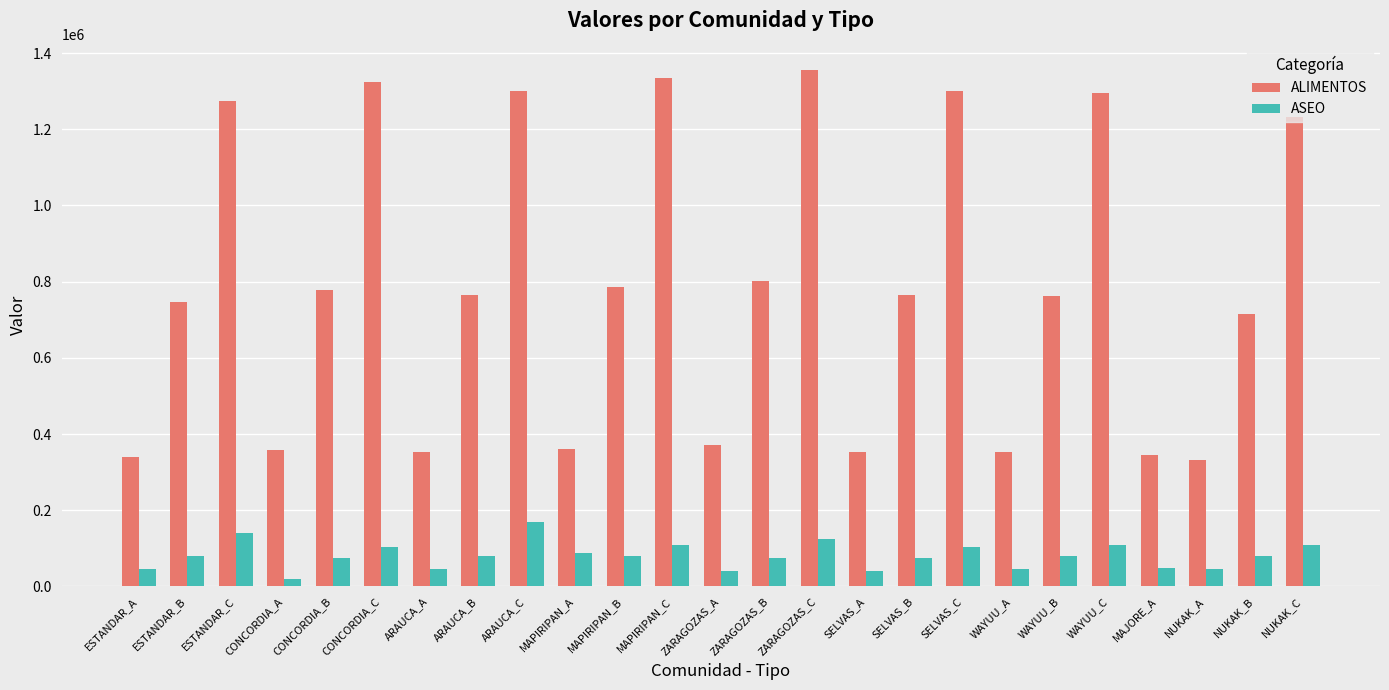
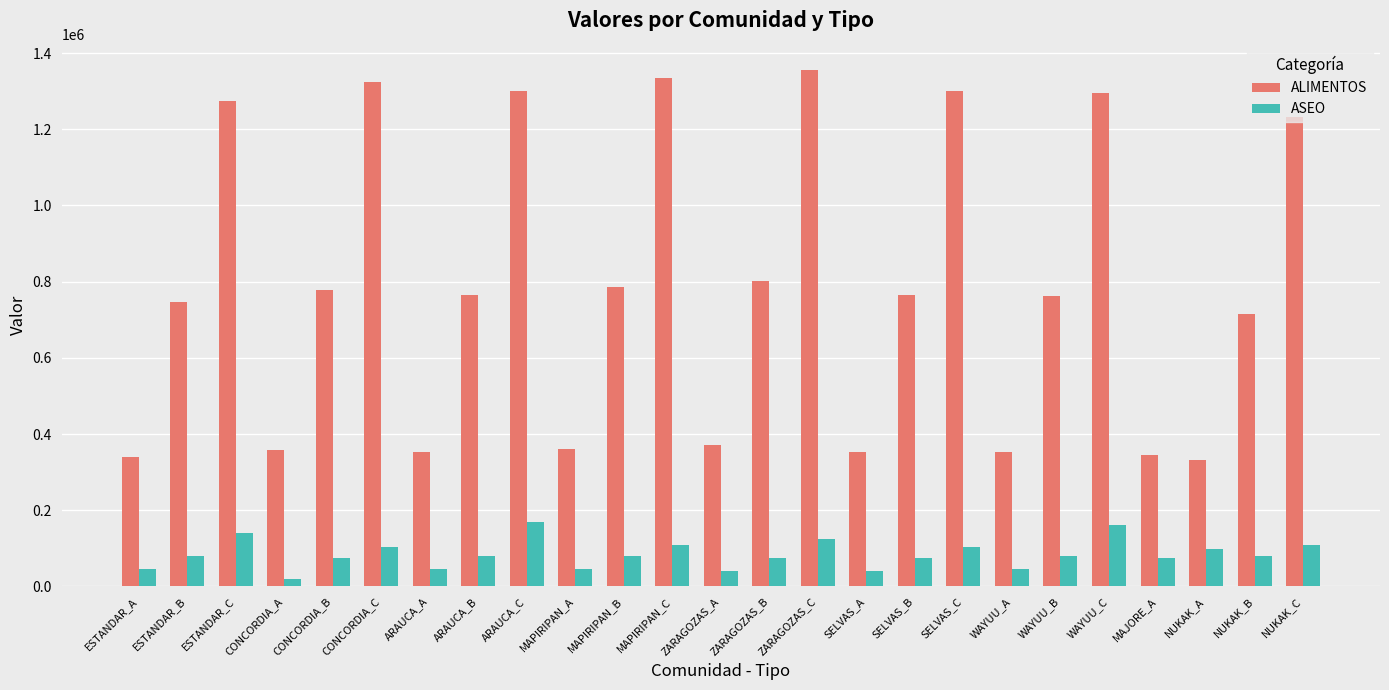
ASEO, MAPIRIPAN_A: 90000 -> 40000
ASEO, WAYUU_C: 110000 -> 160000
ASEO, MAJORE_A: 50000 -> 70000
ASEO, NUKAK_A: 40000 -> 100000
